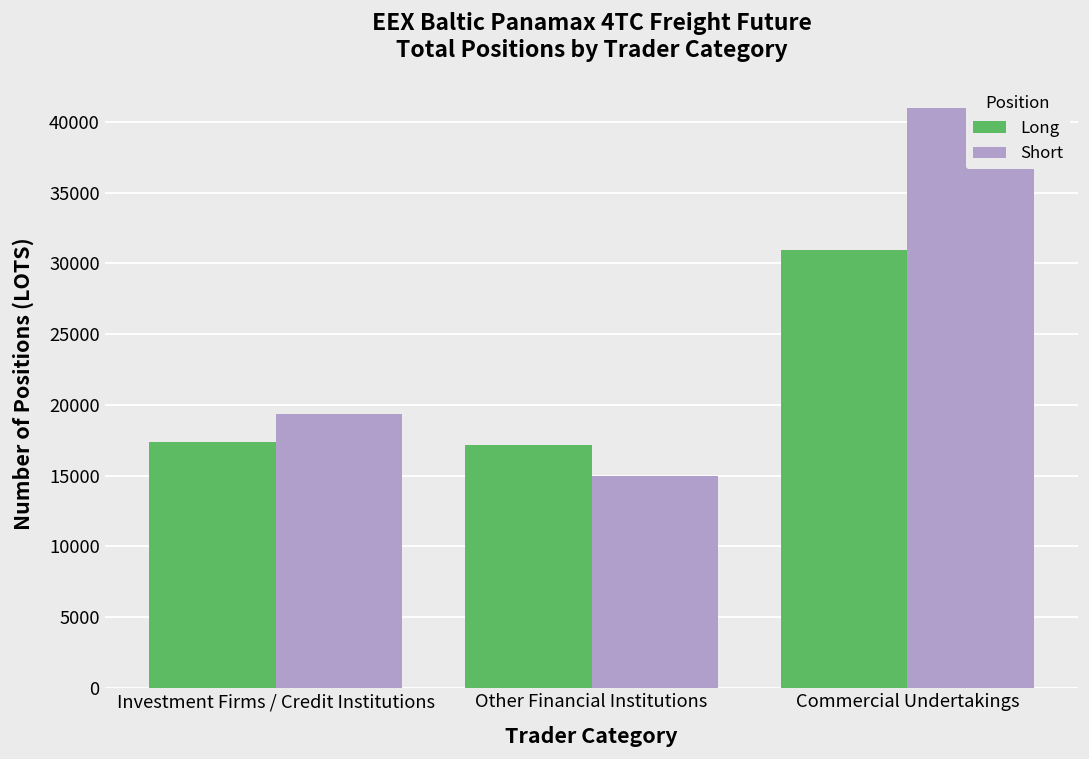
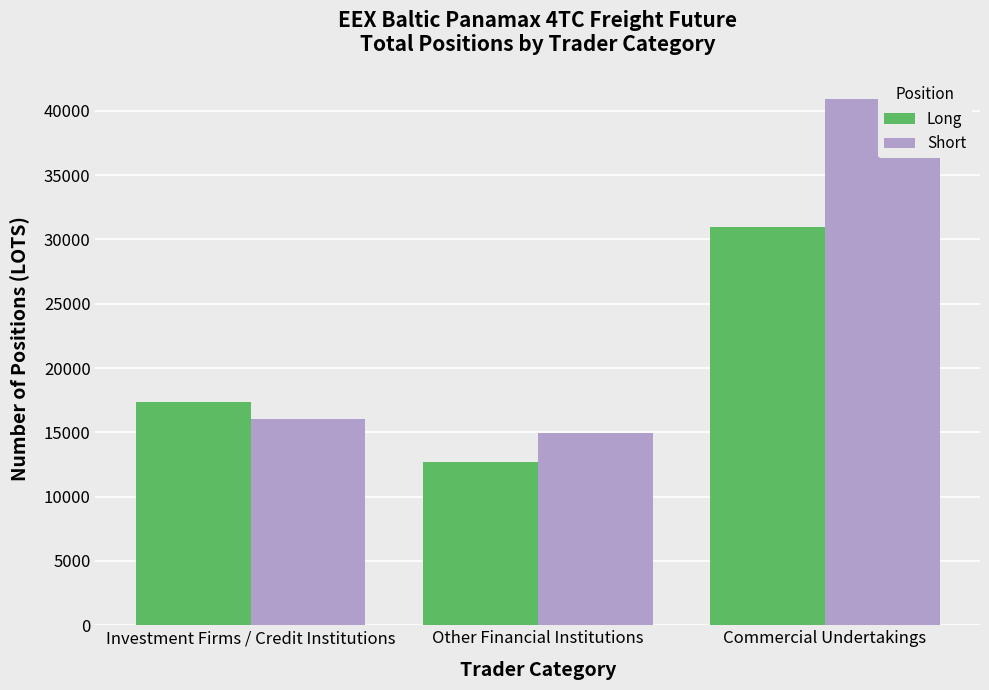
Short, Investment Firms / Credit Institutions: 19400 -> 16000
Long, Other Financial Institutions: 17200 -> 12700
